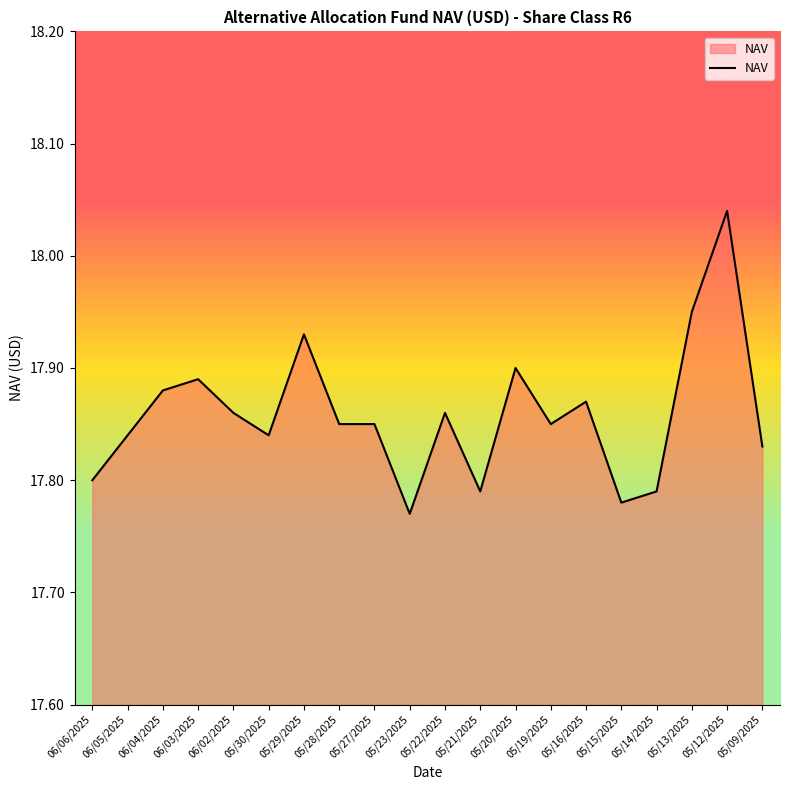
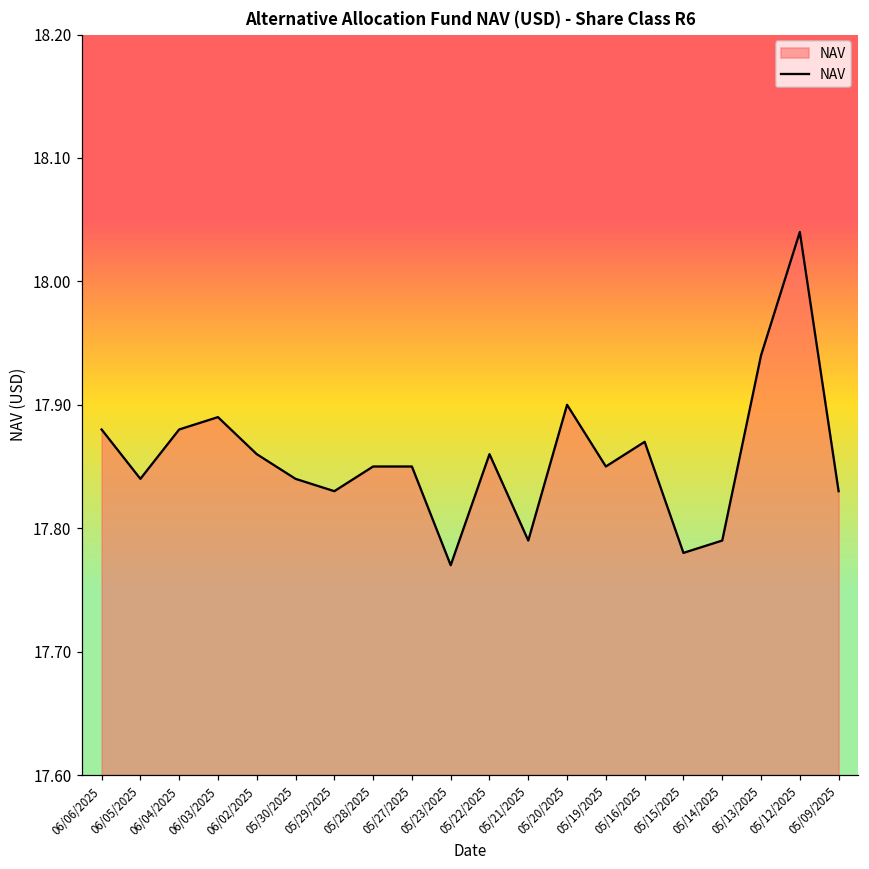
06/06/2025: 17.80 -> 17.88
05/29/2025: 17.93 -> 17.83
05/13/2025: 17.95 -> 17.94
